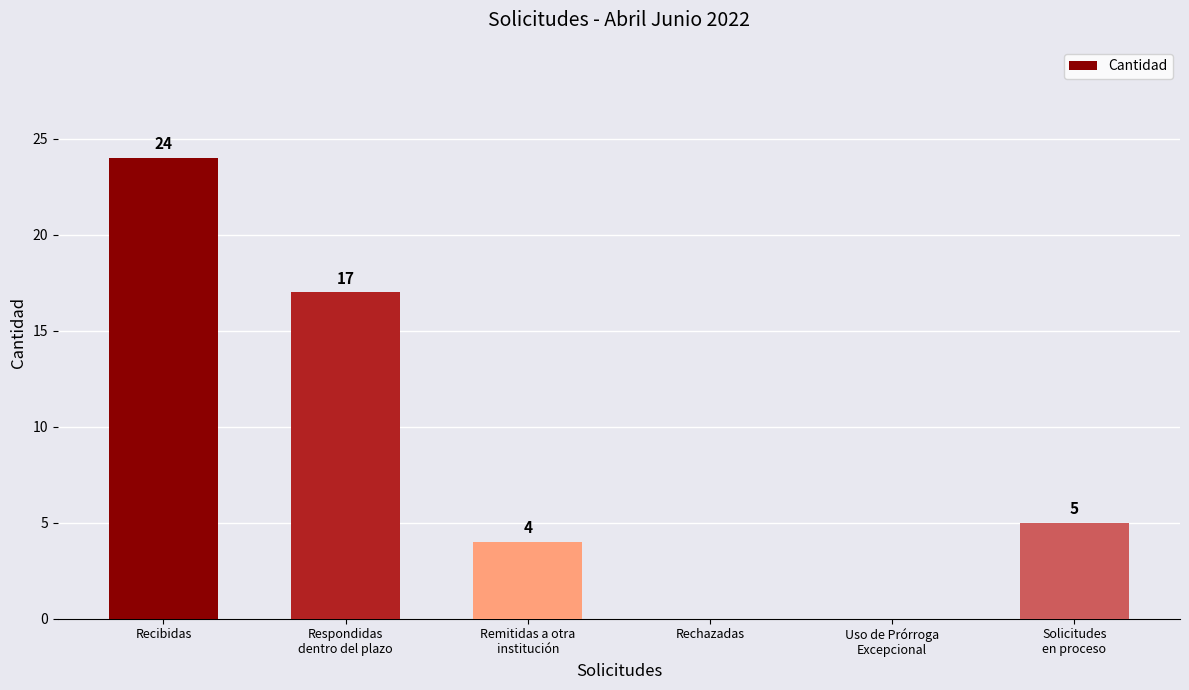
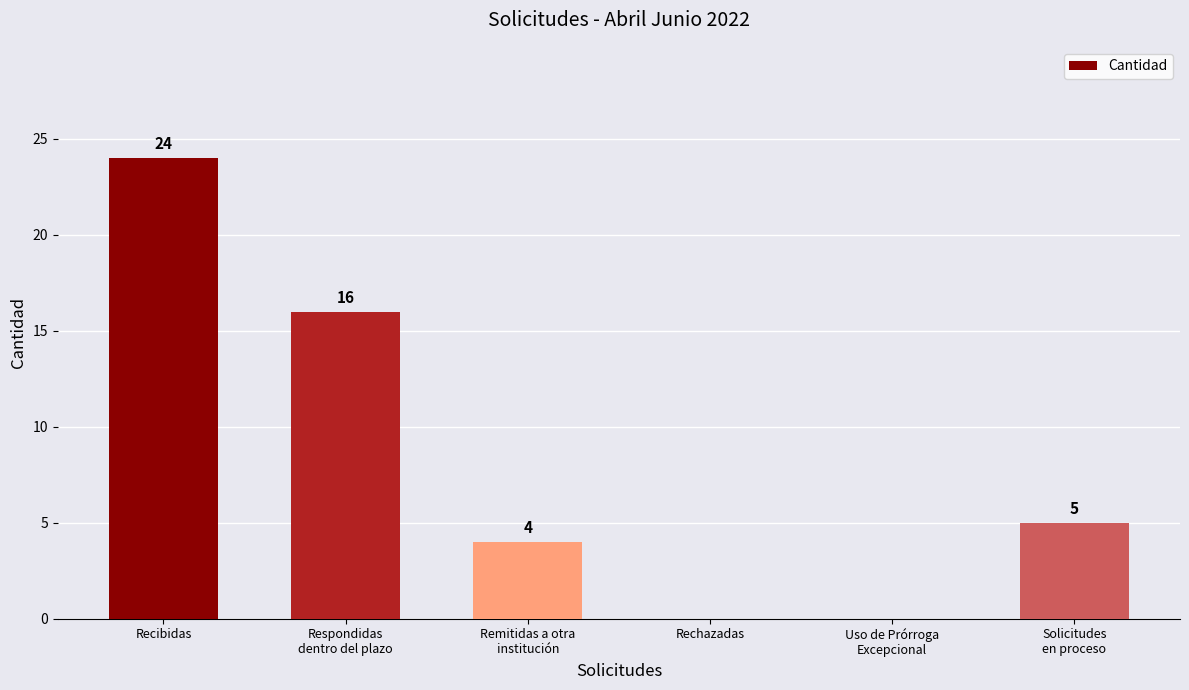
Respondidas dentro del plazo: 17 -> 16
